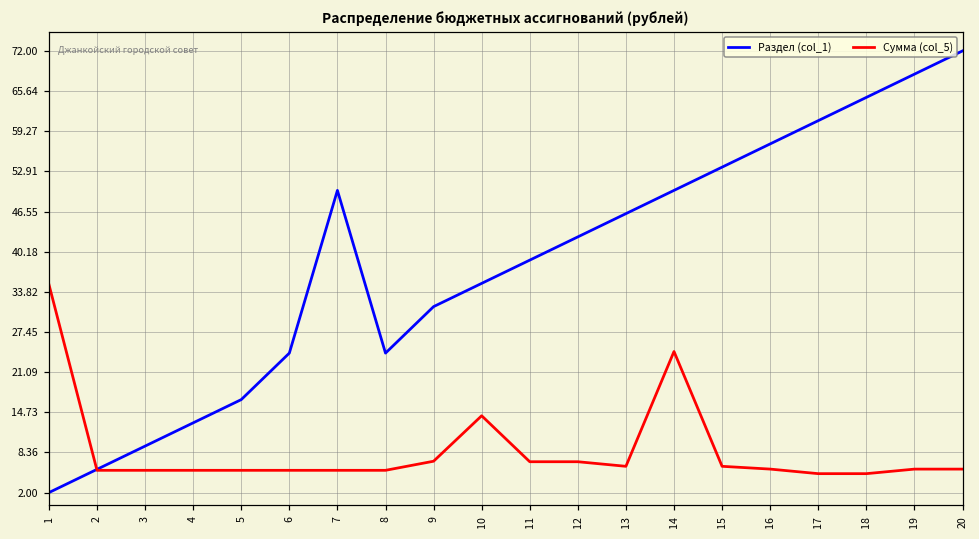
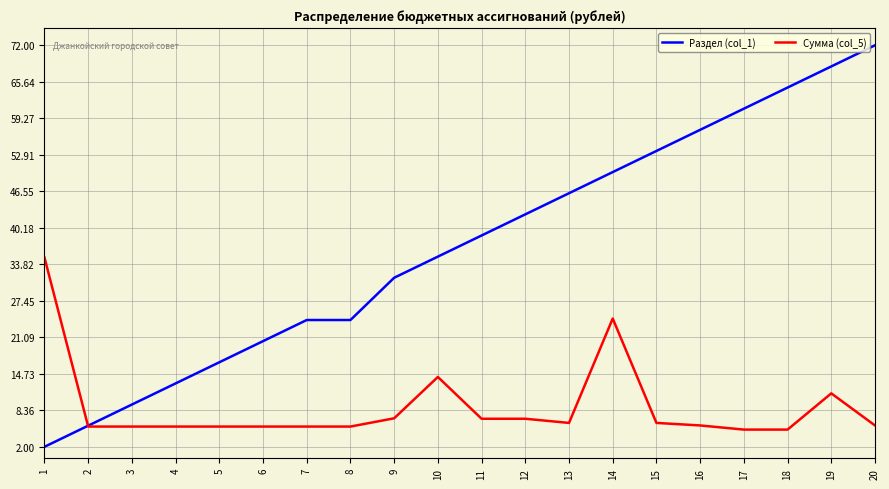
Раздел (col_1), 6: 24 -> 20
Раздел (col_1), 7: 50 -> 24
Сумма (col_5), 19: 6 -> 11
